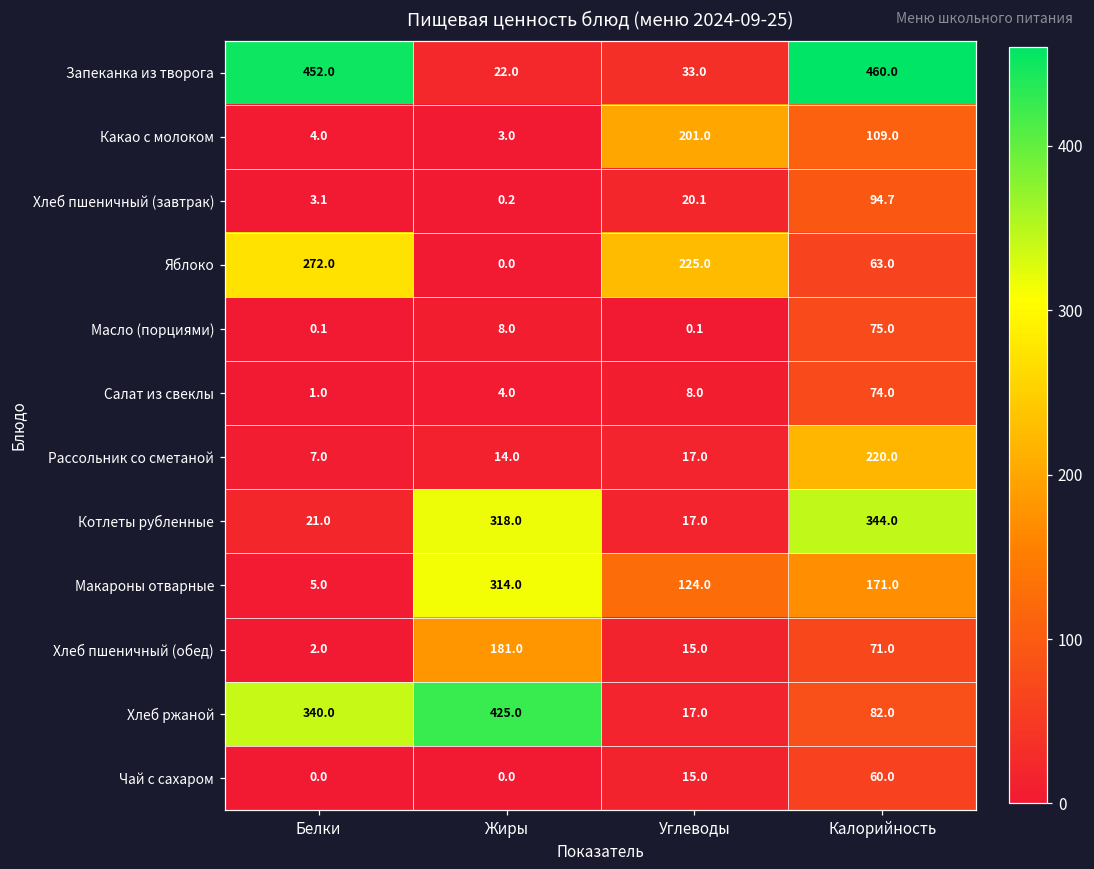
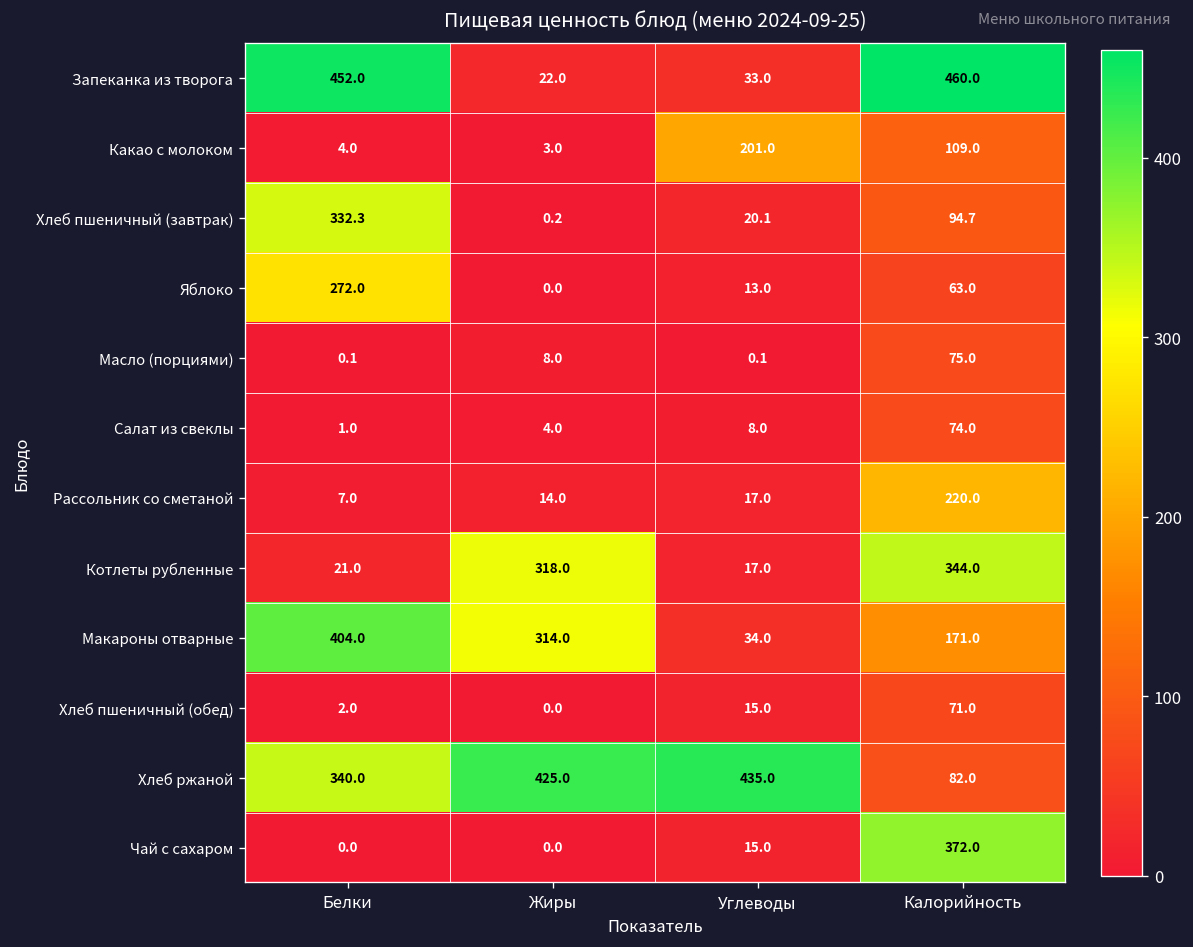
Хлеб пшеничный (завтрак), Белки: 3.1 -> 332.3
Яблоко, Углеводы: 225.0 -> 13.0
Макароны отварные, Белки: 5.0 -> 404.0
Макароны отварные, Углеводы: 124.0 -> 34.0
Хлеб пшеничный (обед), Жиры: 181.0 -> 0.0
Хлеб ржаной, Углеводы: 17.0 -> 435.0
Чай с сахаром, Калорийность: 60.0 -> 372.0
